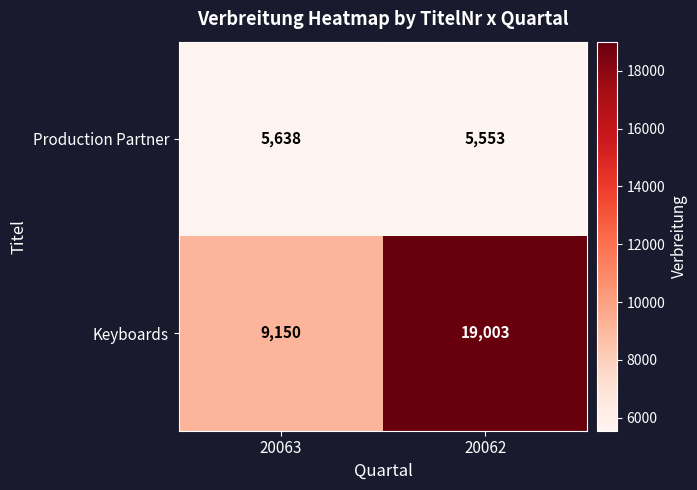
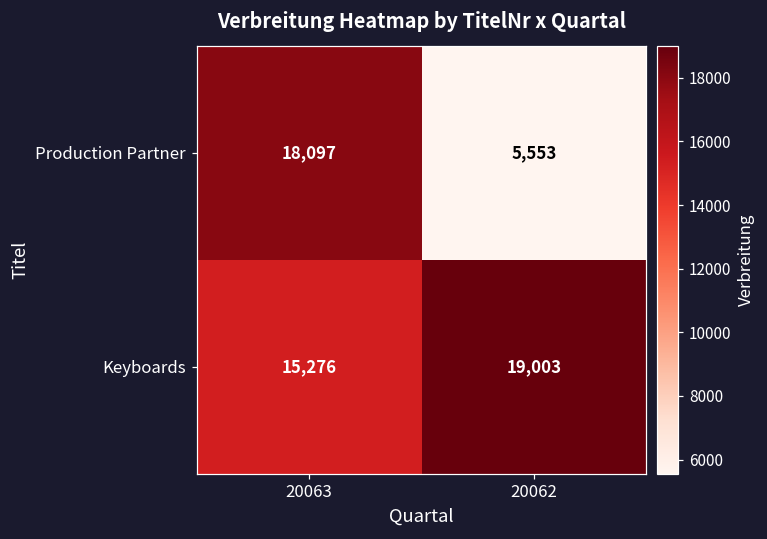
Production Partner, 20063: 5,638 -> 18,097
Keyboards, 20063: 9,150 -> 15,276
